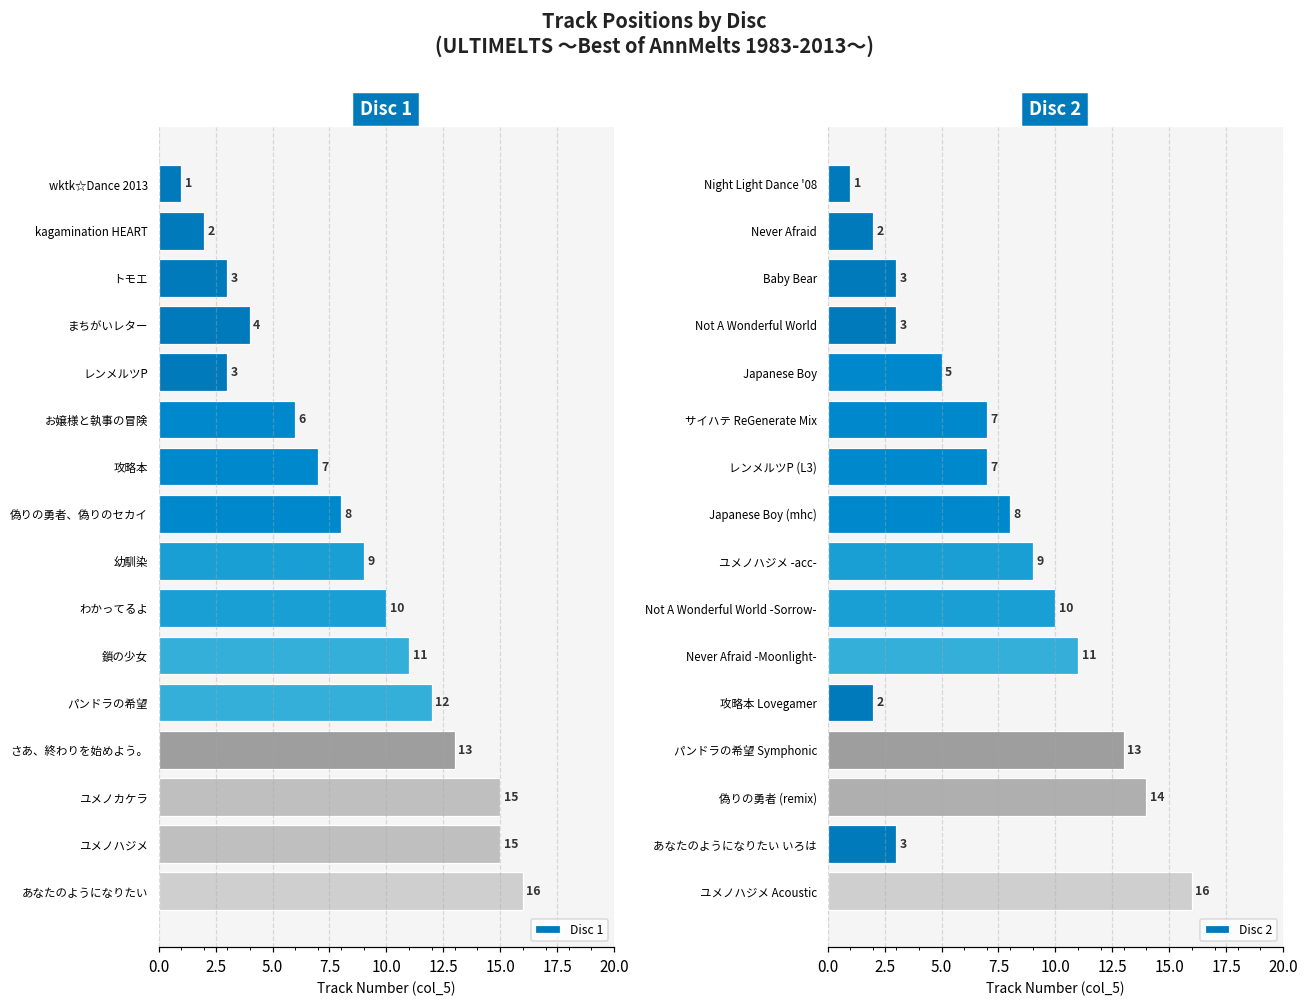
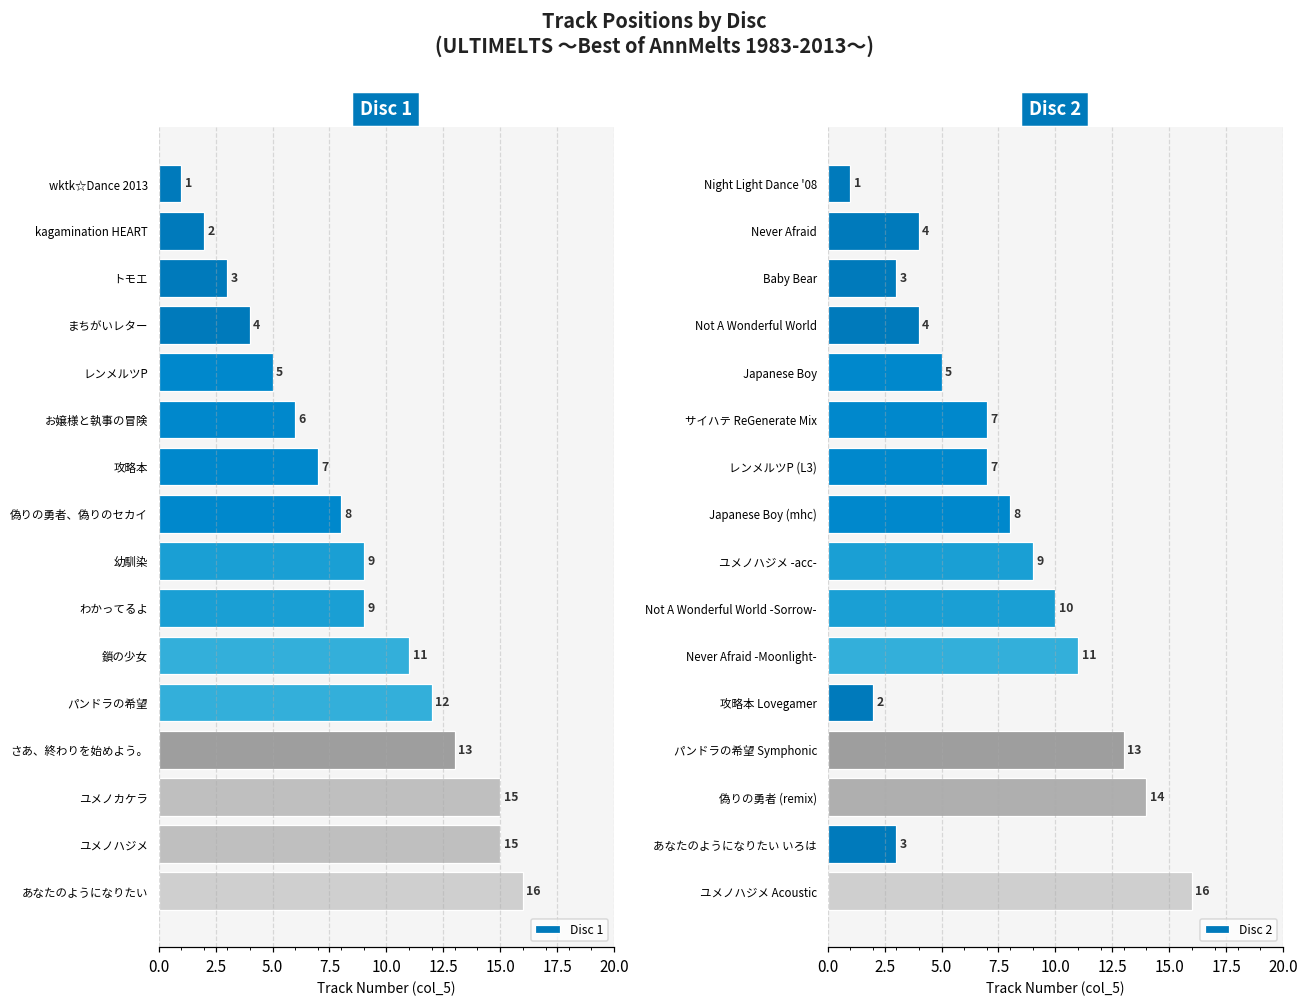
Disc 1, レンメルツP: 3 -> 5
Disc 1, わかってるよ: 10 -> 9
Disc 2, Never Afraid: 2 -> 4
Disc 2, Not A Wonderful World: 3 -> 4
